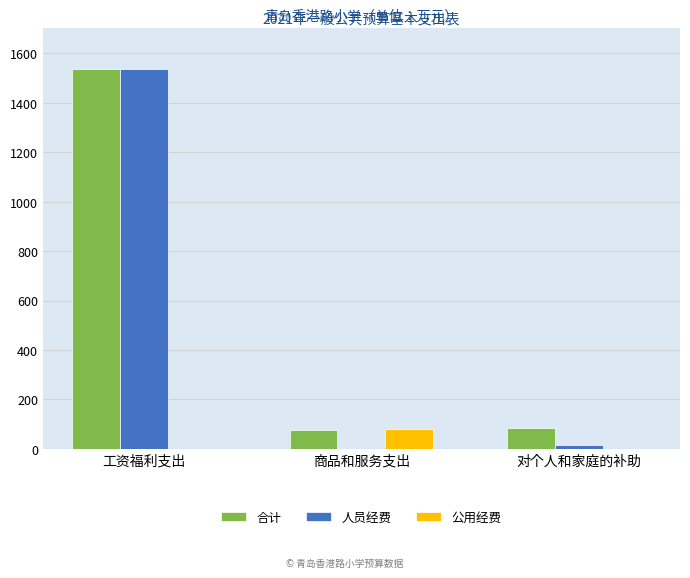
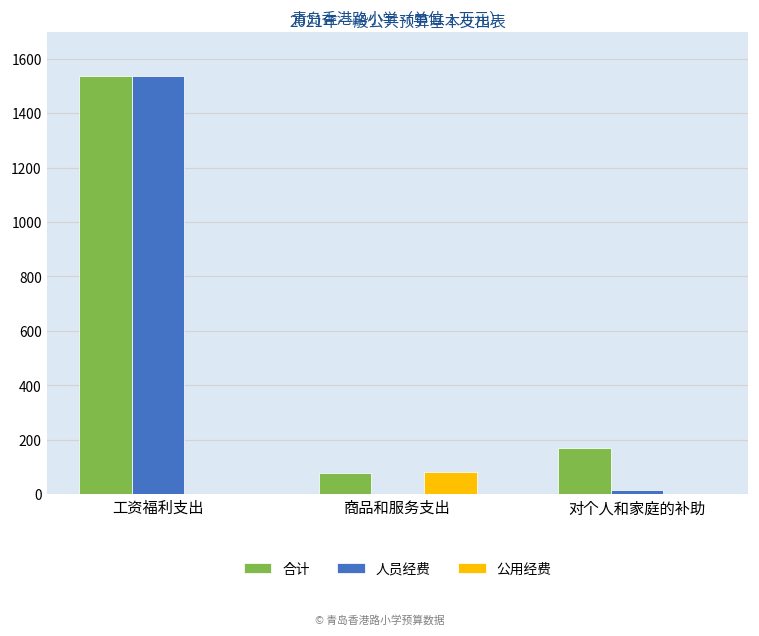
合计, 对个人和家庭的补助: 90 -> 170
